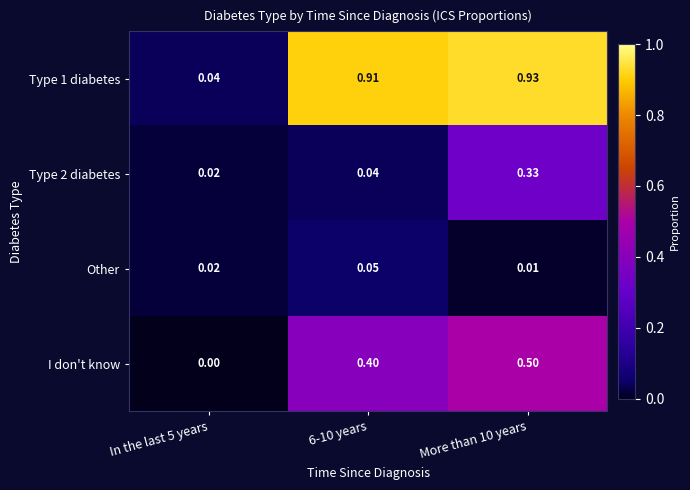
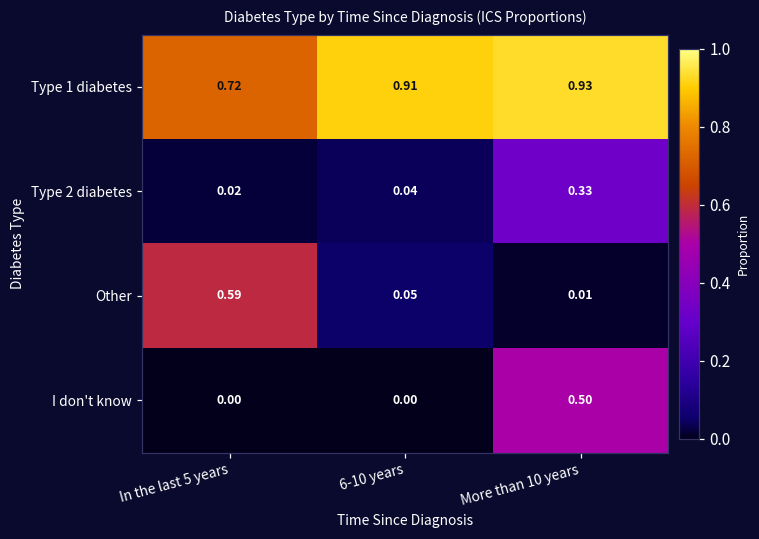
Type 1 diabetes, In the last 5 years: 0.04 -> 0.72
Other, In the last 5 years: 0.02 -> 0.59
I don't know, 6-10 years: 0.40 -> 0.00
